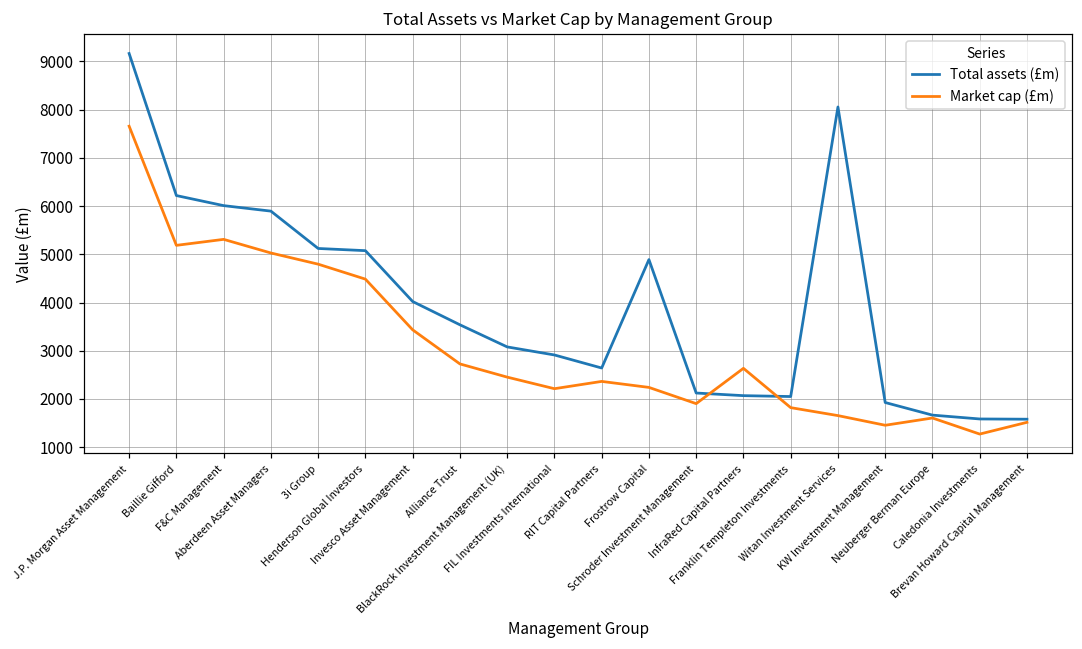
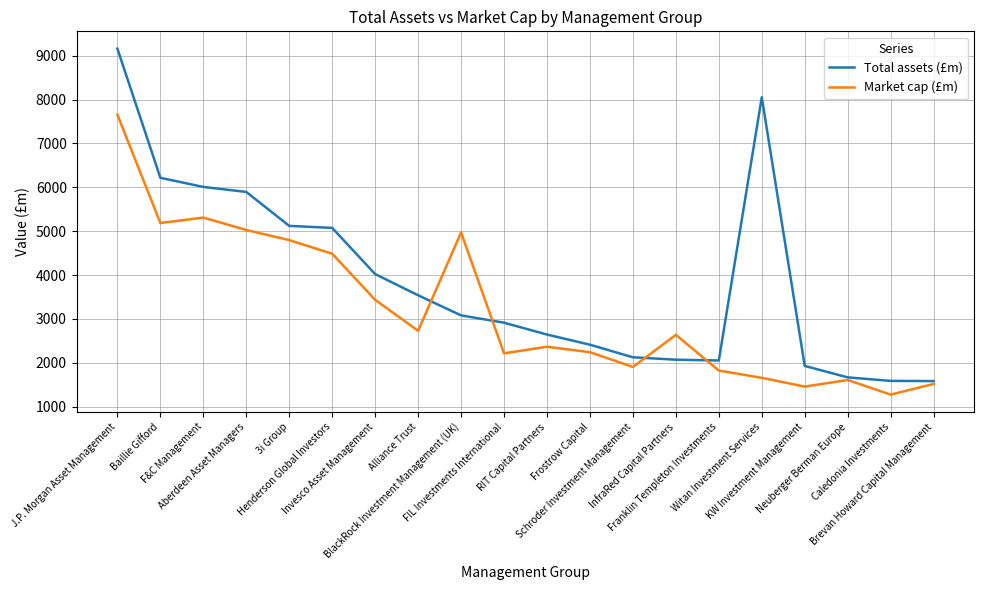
Market cap (£m), BlackRock Investment Management (UK): 2500 -> 5000
Total assets (£m), Frostrow Capital: 4900 -> 2400
